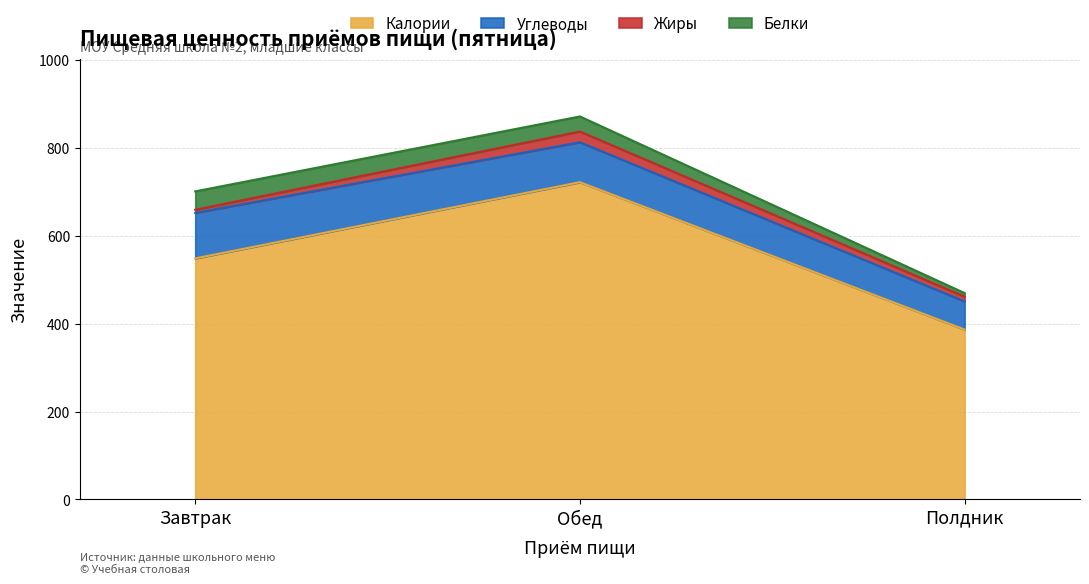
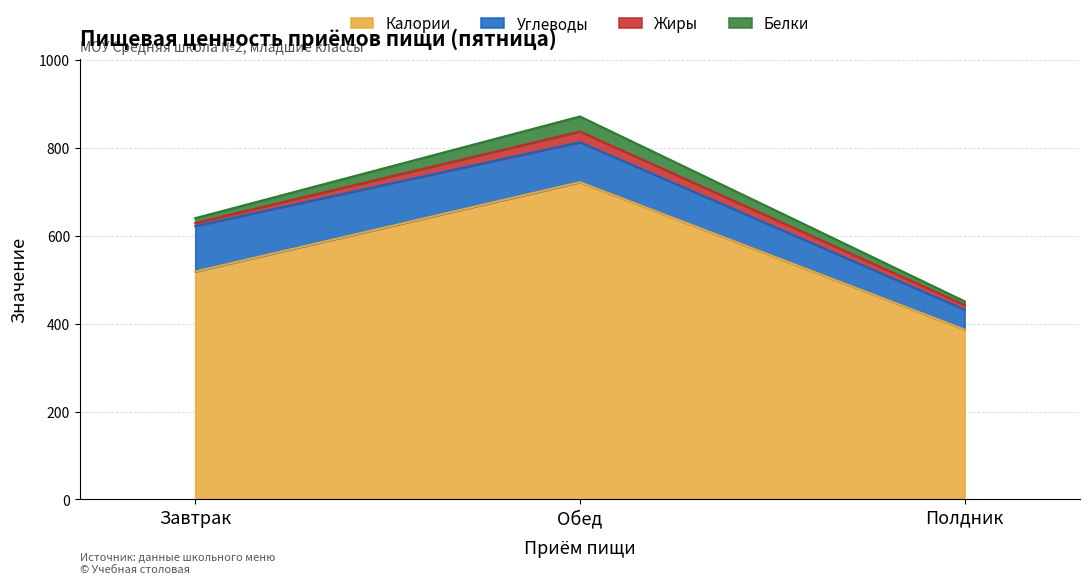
Калории, Завтрак: 550 -> 520
Белки, Завтрак: 40 -> 10
Углеводы, Полдник: 60 -> 50
